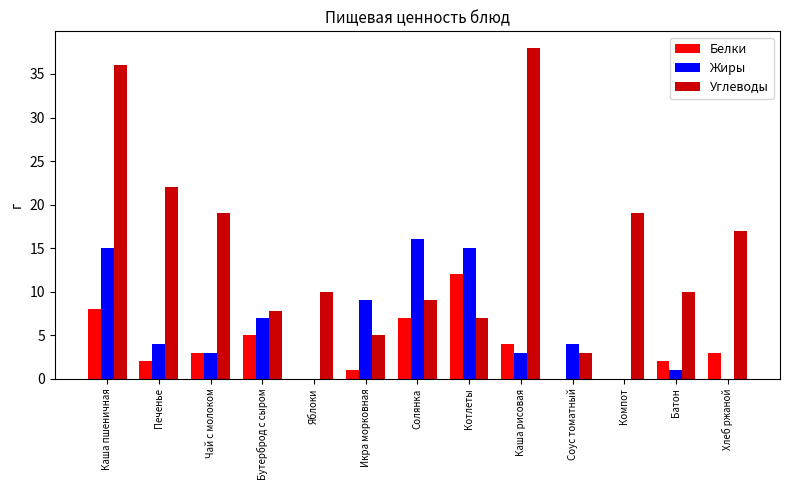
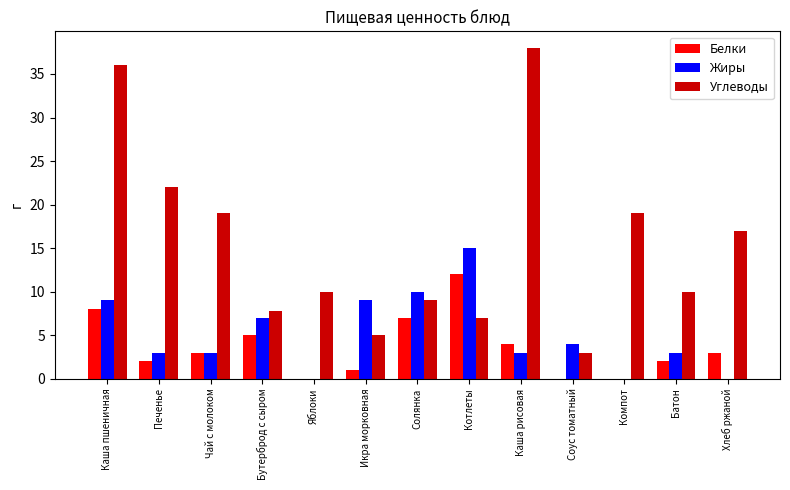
Жиры, Каша пшеничная: 15 -> 9
Жиры, Печенье: 4 -> 3
Жиры, Солянка: 16 -> 10
Жиры, Батон: 1 -> 3
